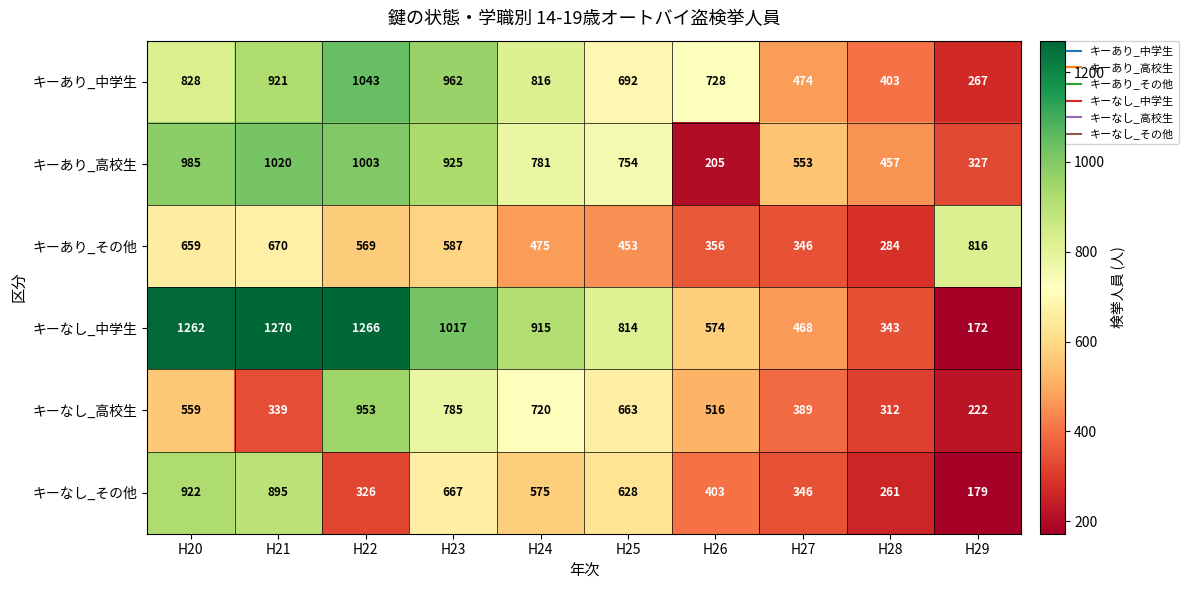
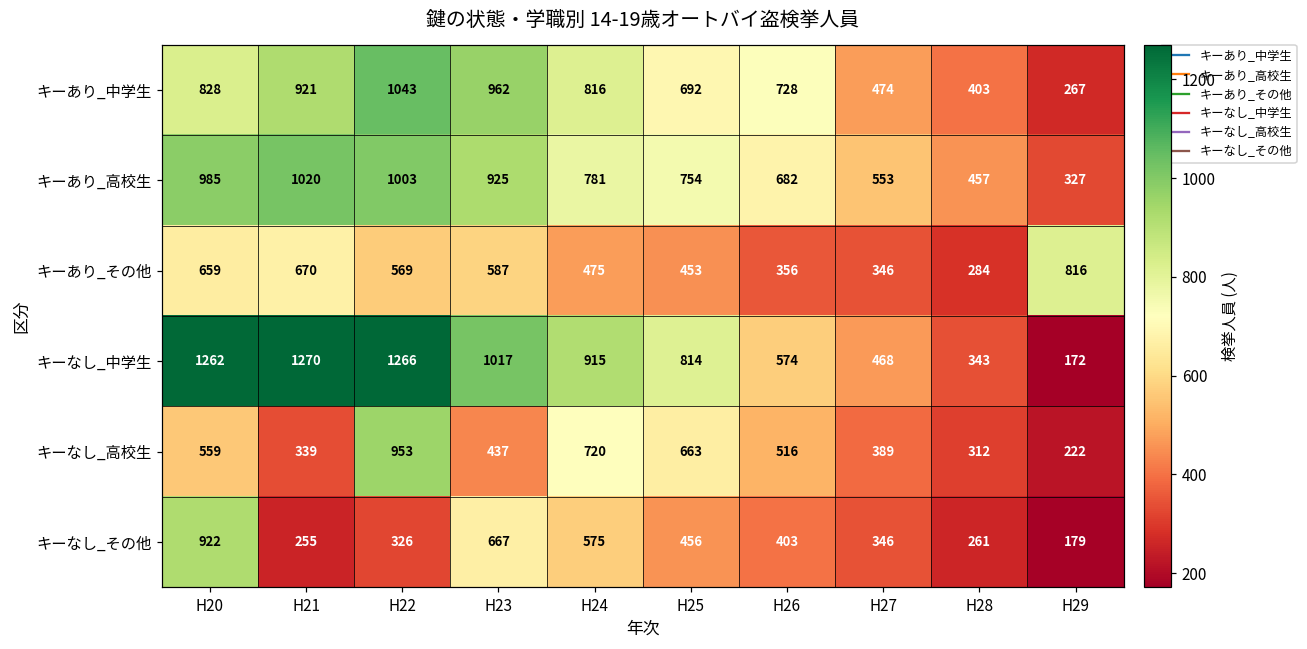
キーあり_高校生, H26: 205 -> 682
キーなし_高校生, H23: 785 -> 437
キーなし_その他, H21: 895 -> 255
キーなし_その他, H25: 628 -> 456
